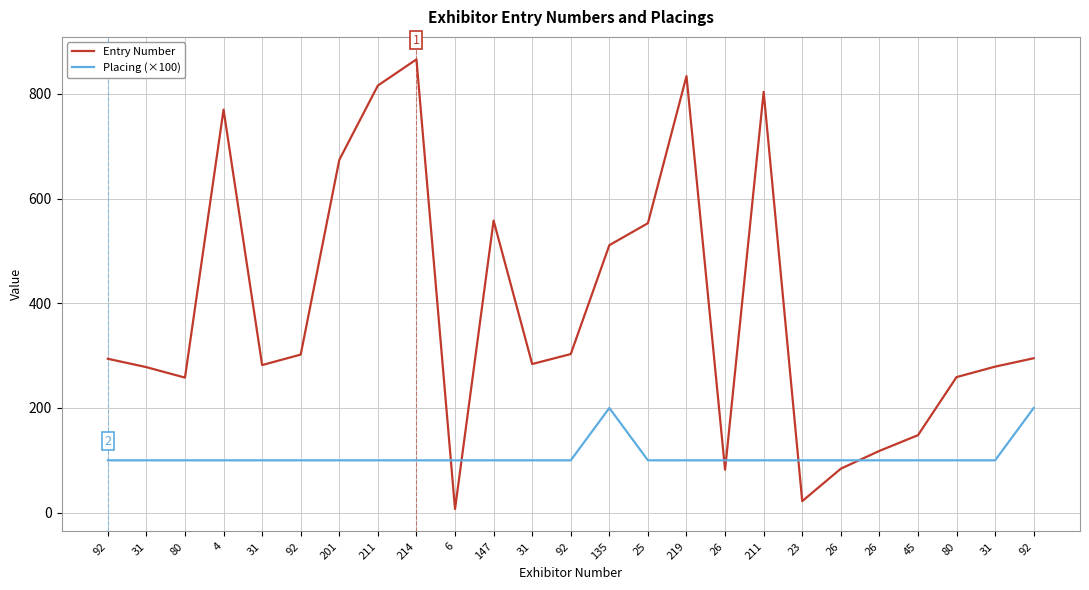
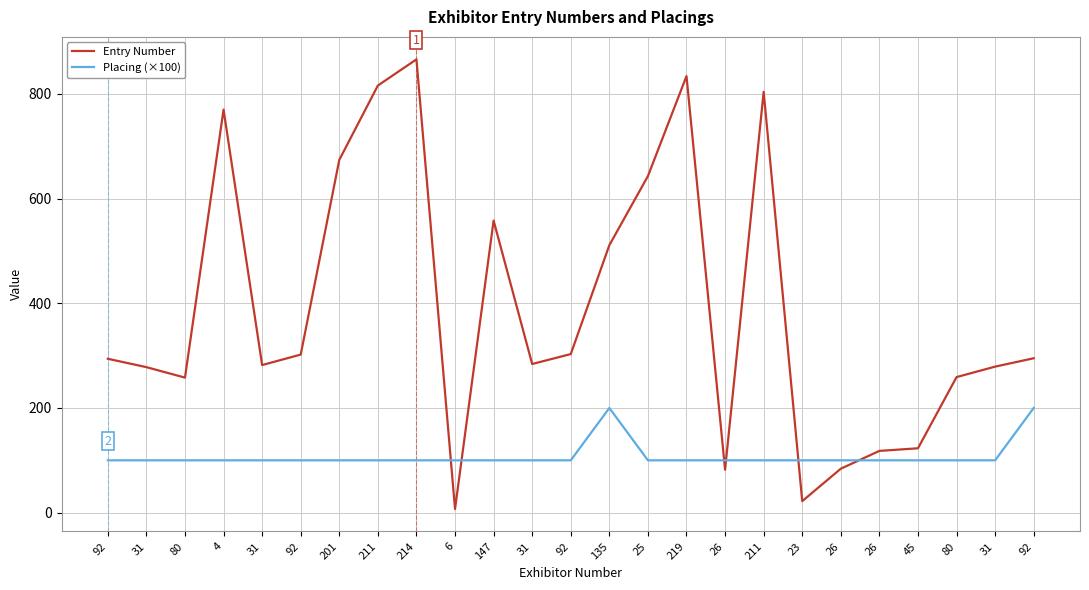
Entry Number, 25: 550 -> 640
Entry Number, 45: 150 -> 120
